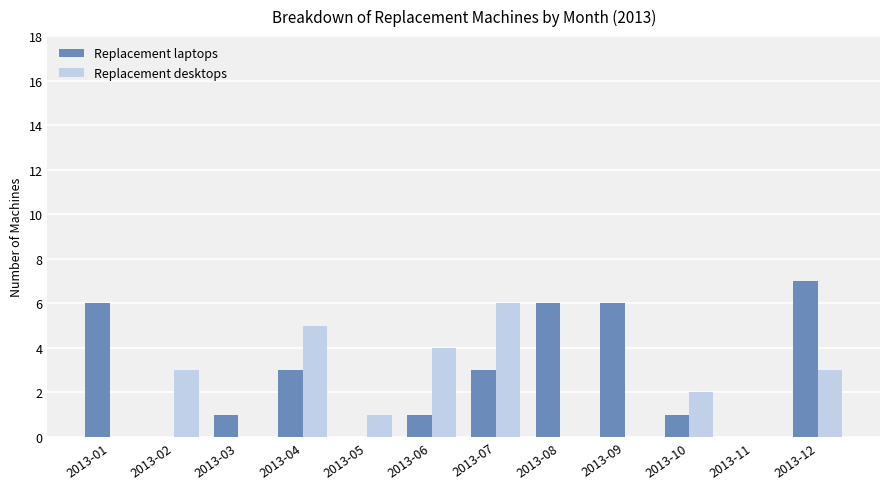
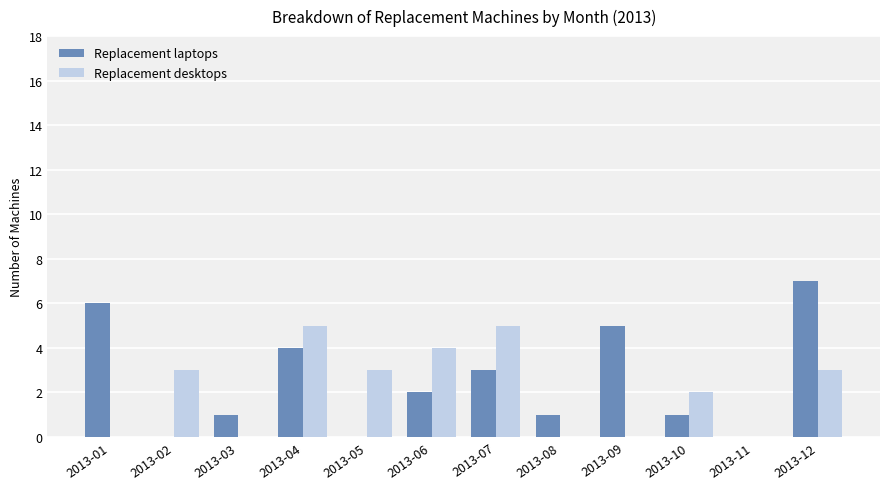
Replacement laptops, 2013-04: 3 -> 4
Replacement desktops, 2013-05: 1 -> 3
Replacement laptops, 2013-06: 1 -> 2
Replacement desktops, 2013-07: 6 -> 5
Replacement laptops, 2013-08: 6 -> 1
Replacement laptops, 2013-09: 6 -> 5
